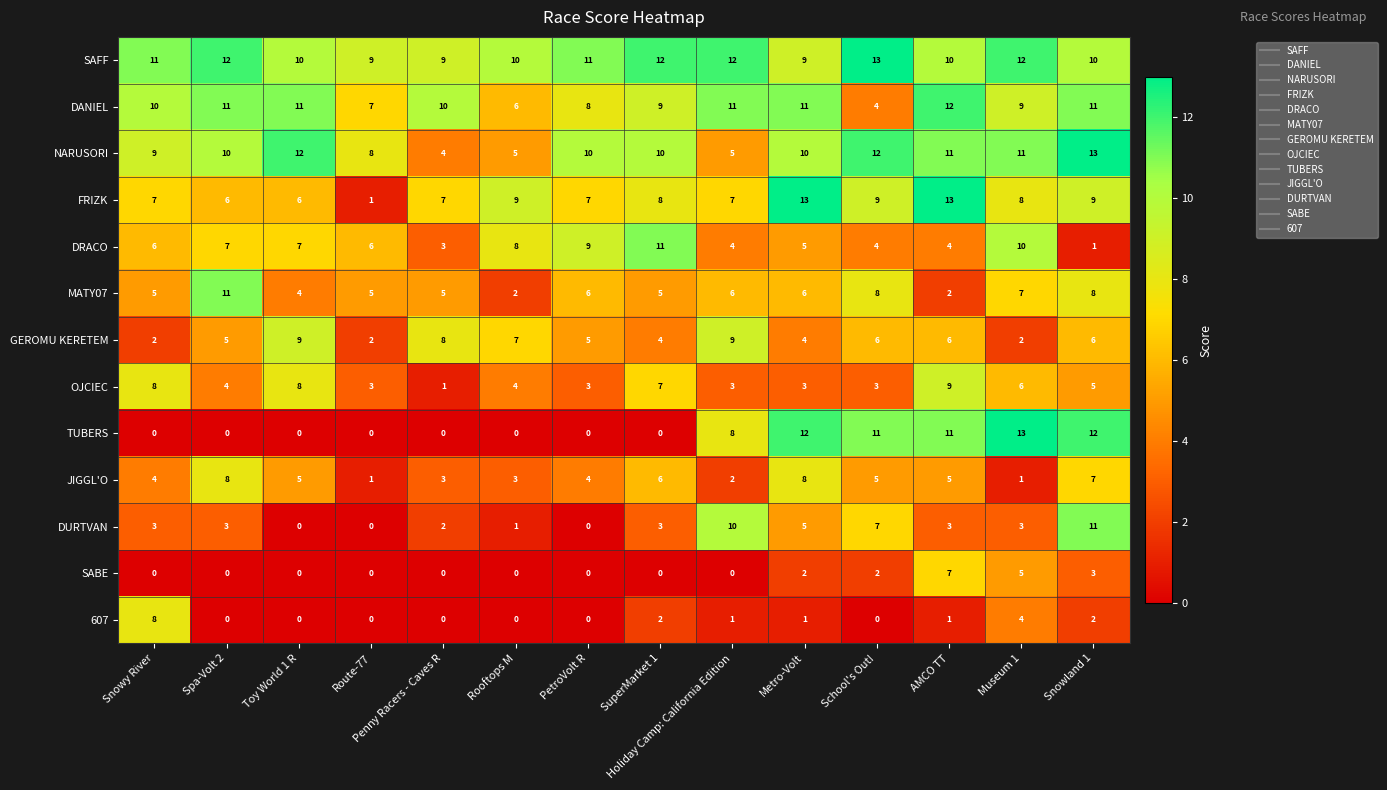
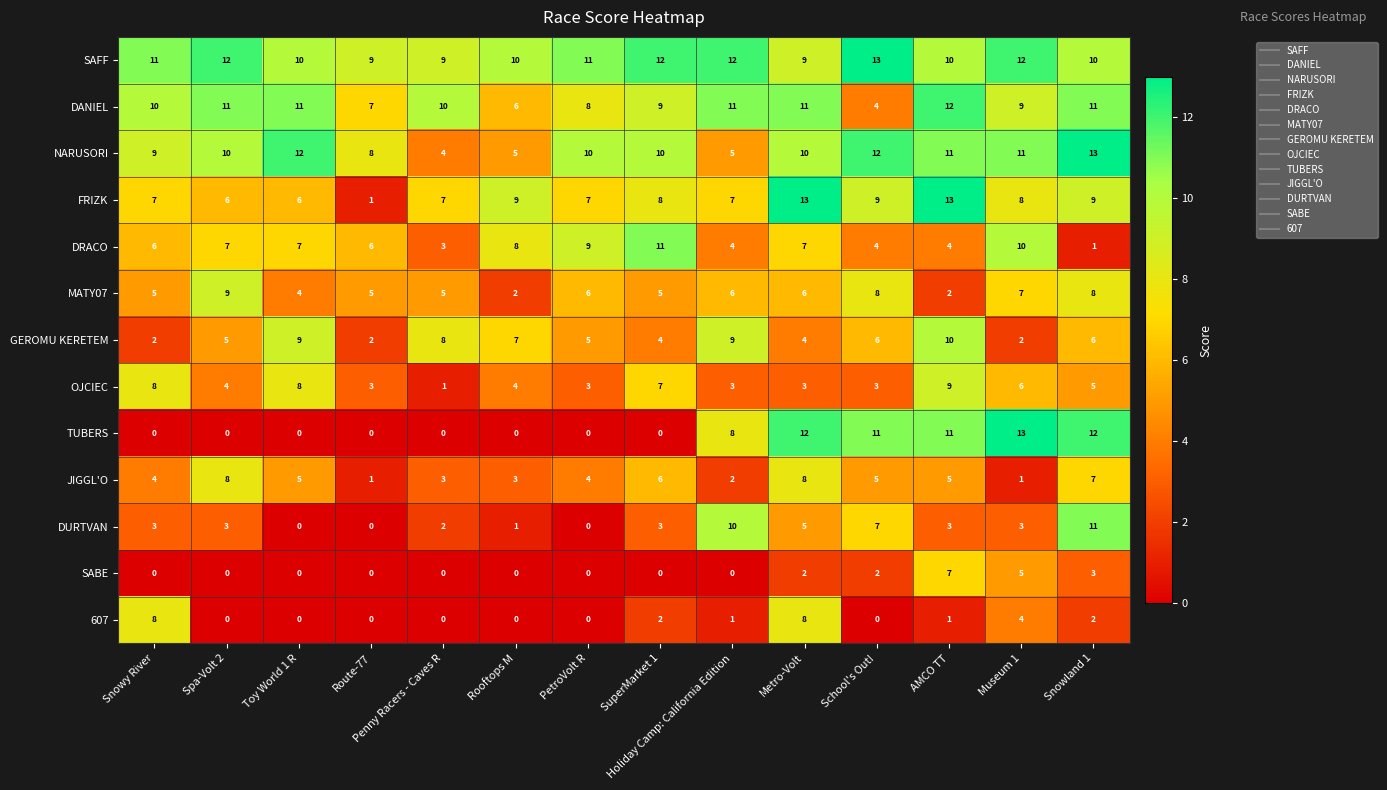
DRACO, Metro-Volt: 5 -> 7
MATY07, Spa-Volt 2: 11 -> 9
GEROMU KERETEM, AMCO TT: 6 -> 10
607, Metro-Volt: 1 -> 8
